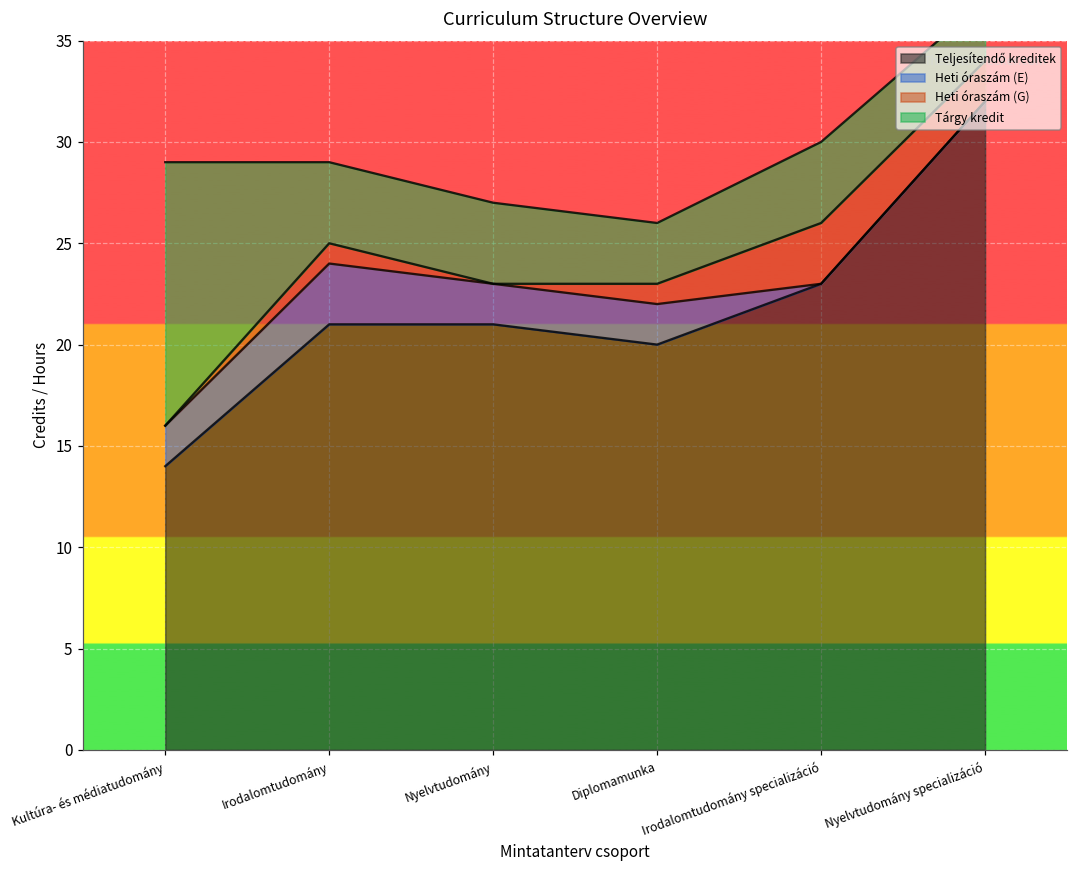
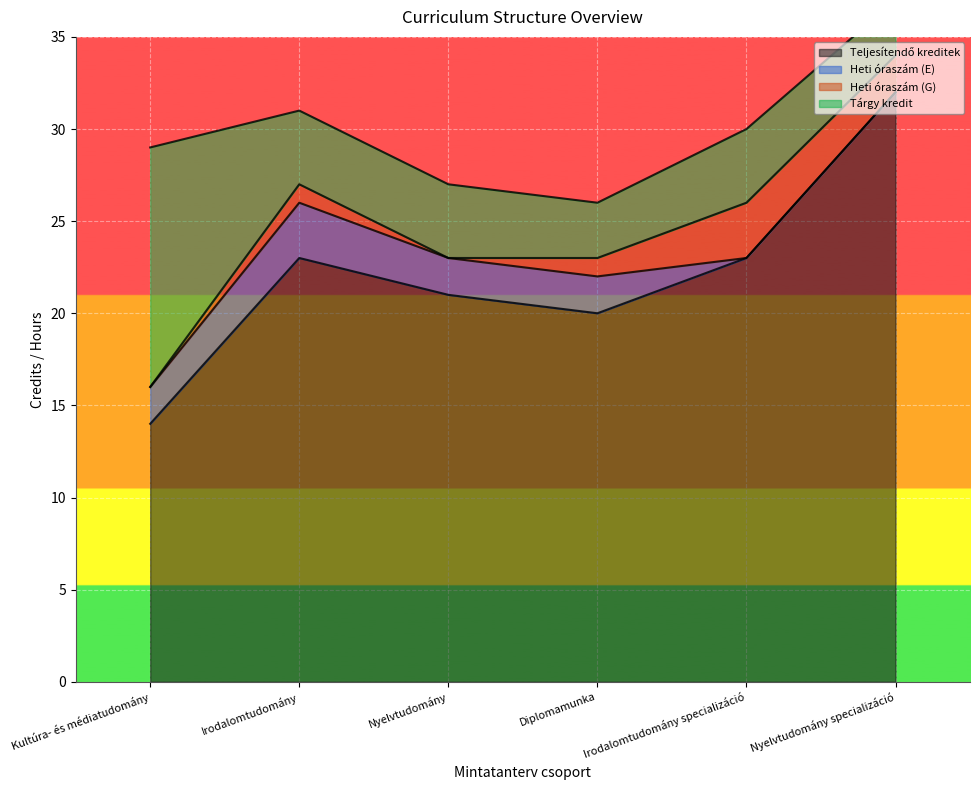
Teljesítendő kreditek, Irodalomtudomány: 21 -> 23
